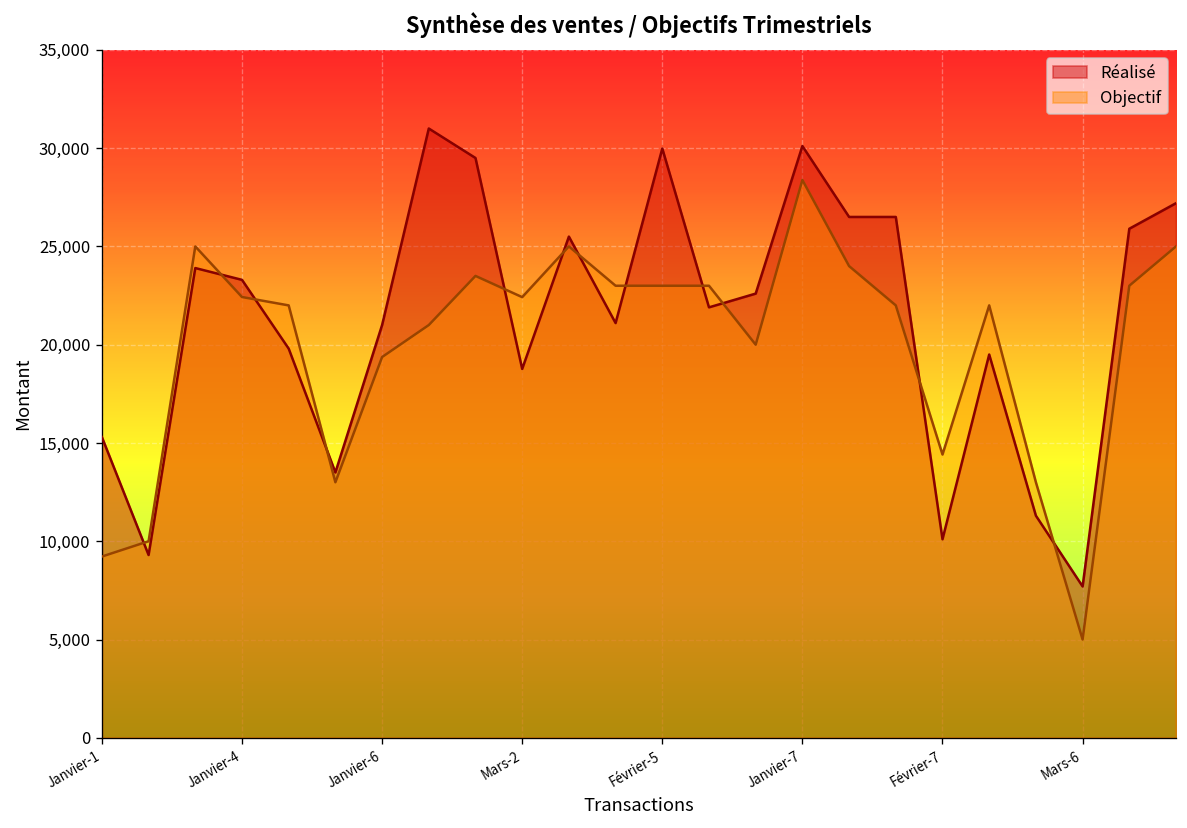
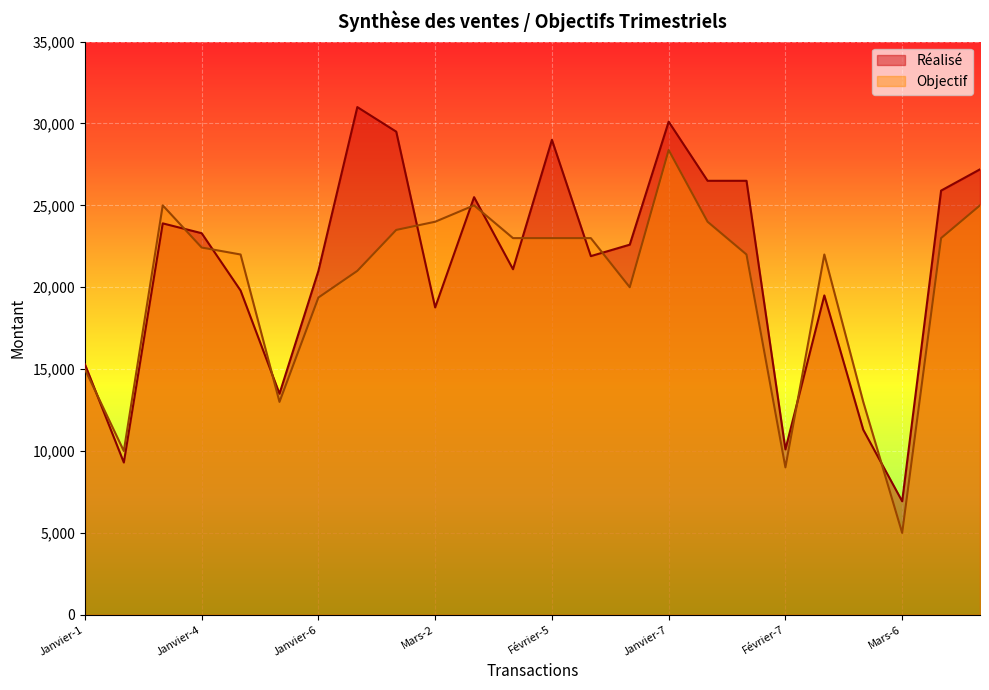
Objectif, Janvier-1: 9,200 -> 15,000
Objectif, Mars-2: 22,400 -> 24,000
Réalisé, Février-5: 30,000 -> 29,000
Objectif, Février-7: 14,400 -> 9,000
Réalisé, Mars-6: 7,700 -> 6,900
